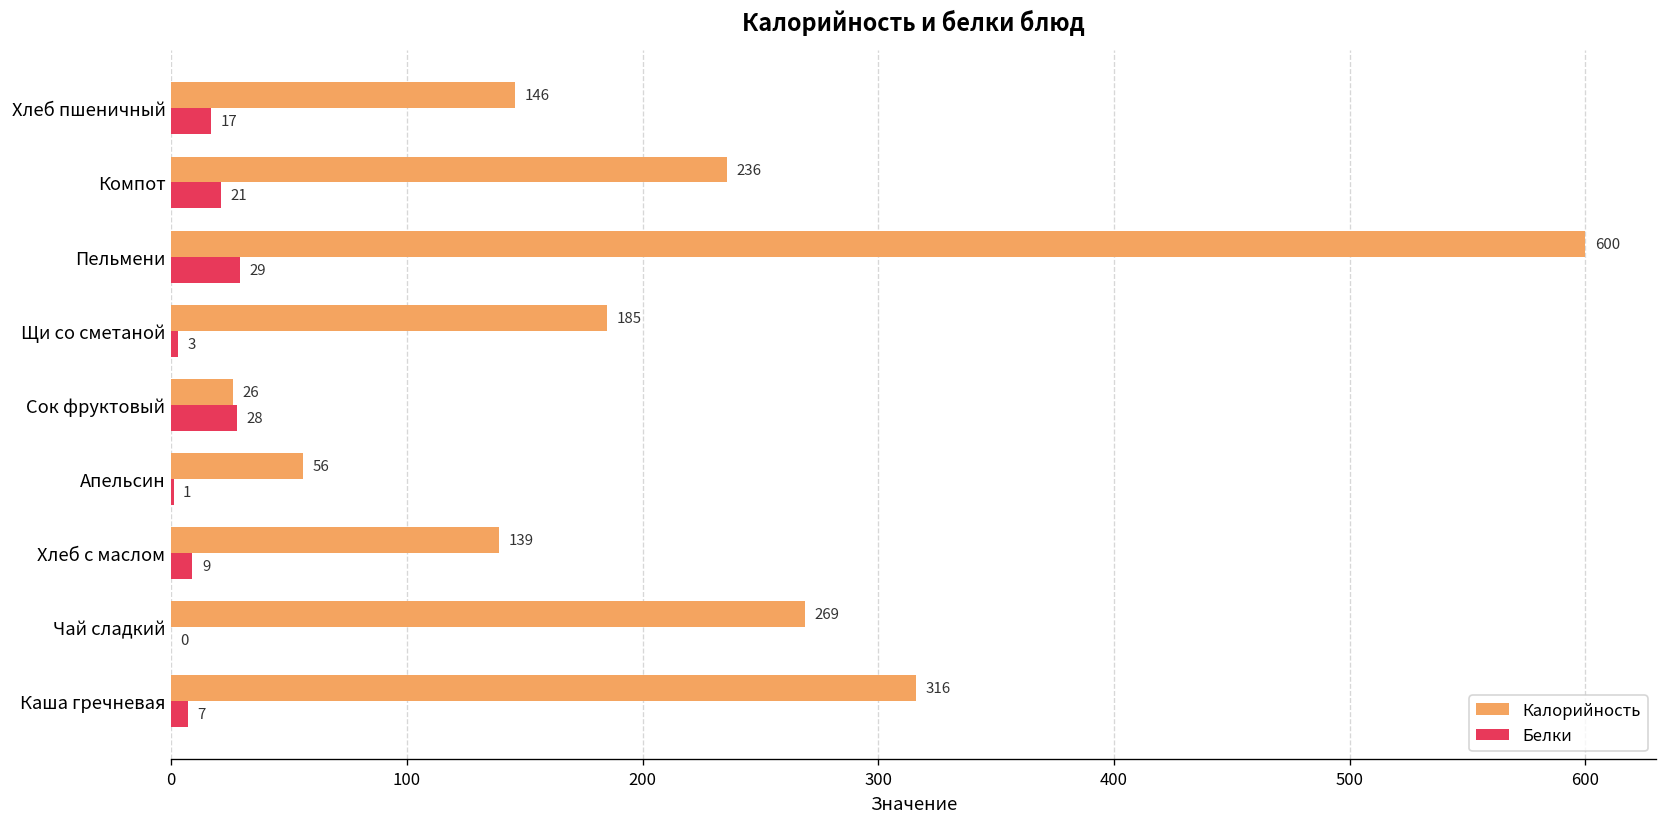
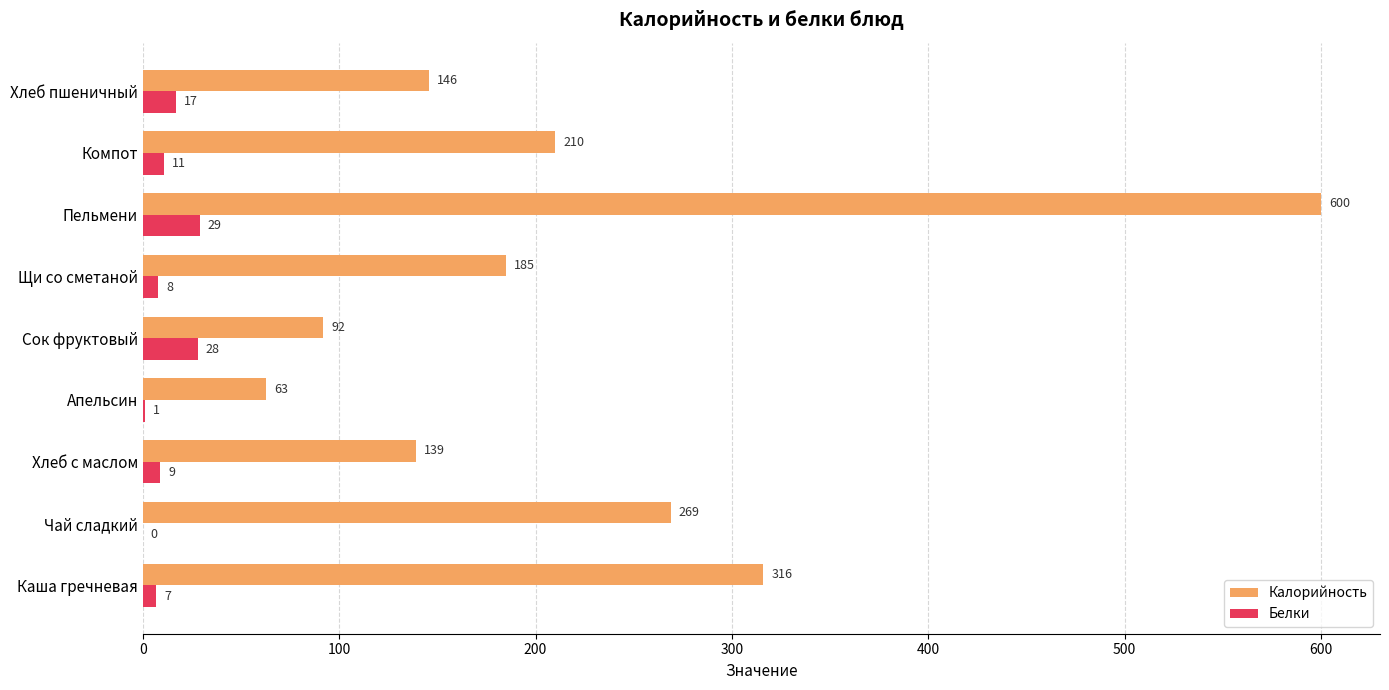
Калорийность, Компот: 236 -> 210
Белки, Компот: 21 -> 11
Белки, Щи со сметаной: 3 -> 8
Калорийность, Сок фруктовый: 26 -> 92
Калорийность, Апельсин: 56 -> 63
